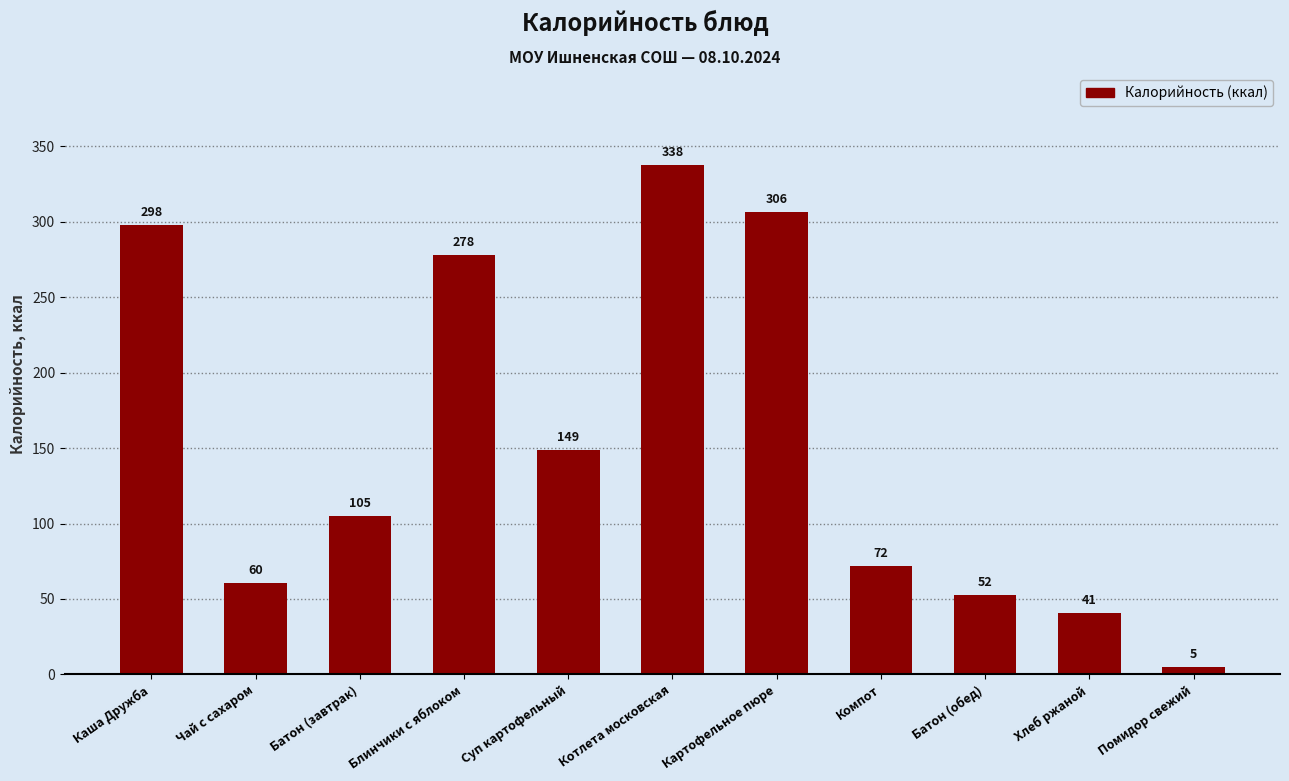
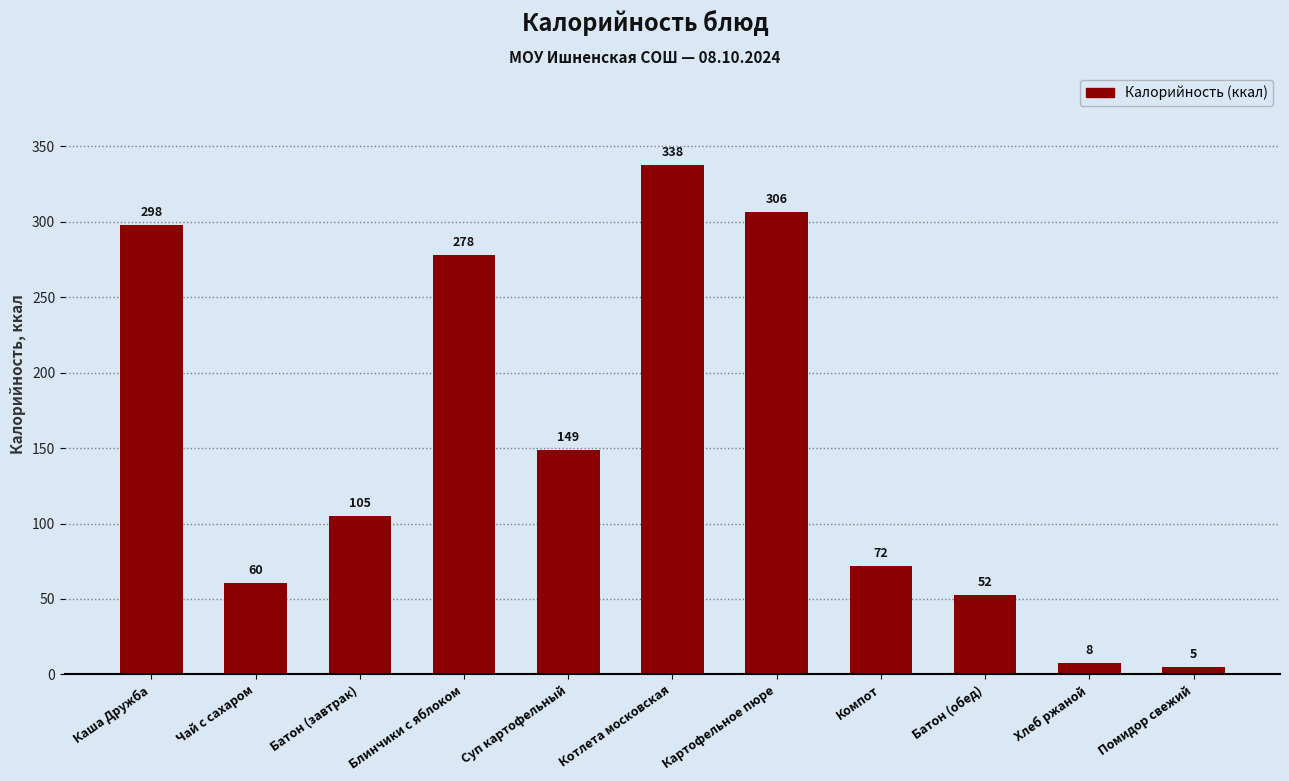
Хлеб ржаной: 41 -> 8
